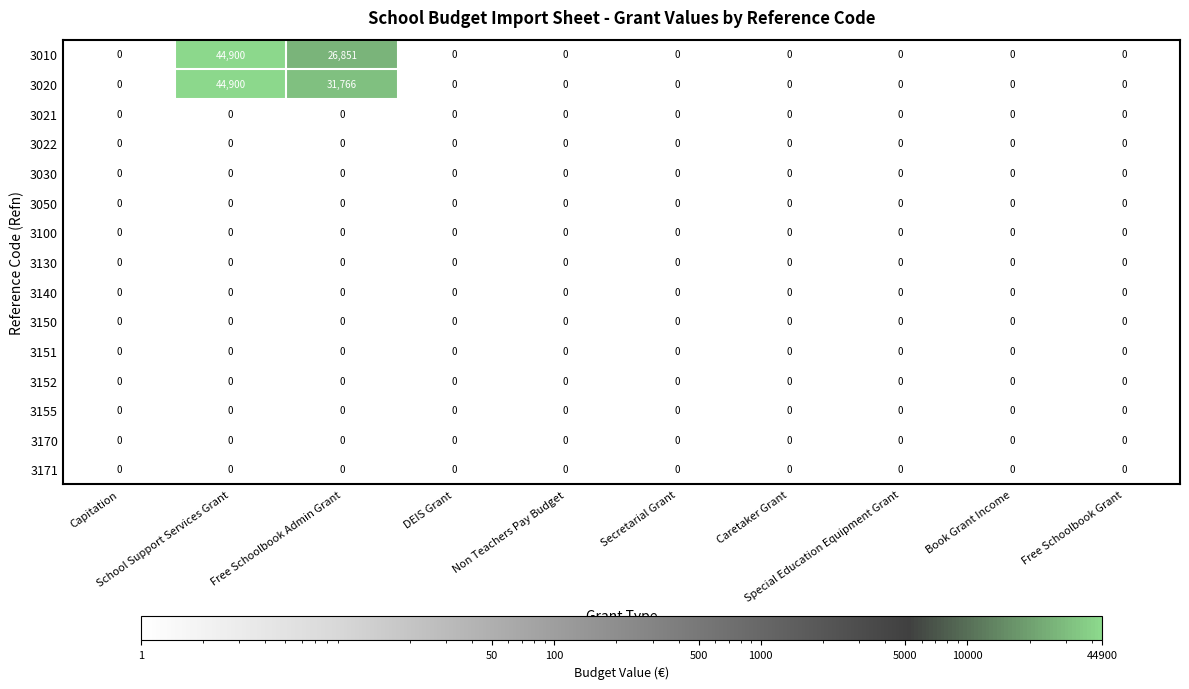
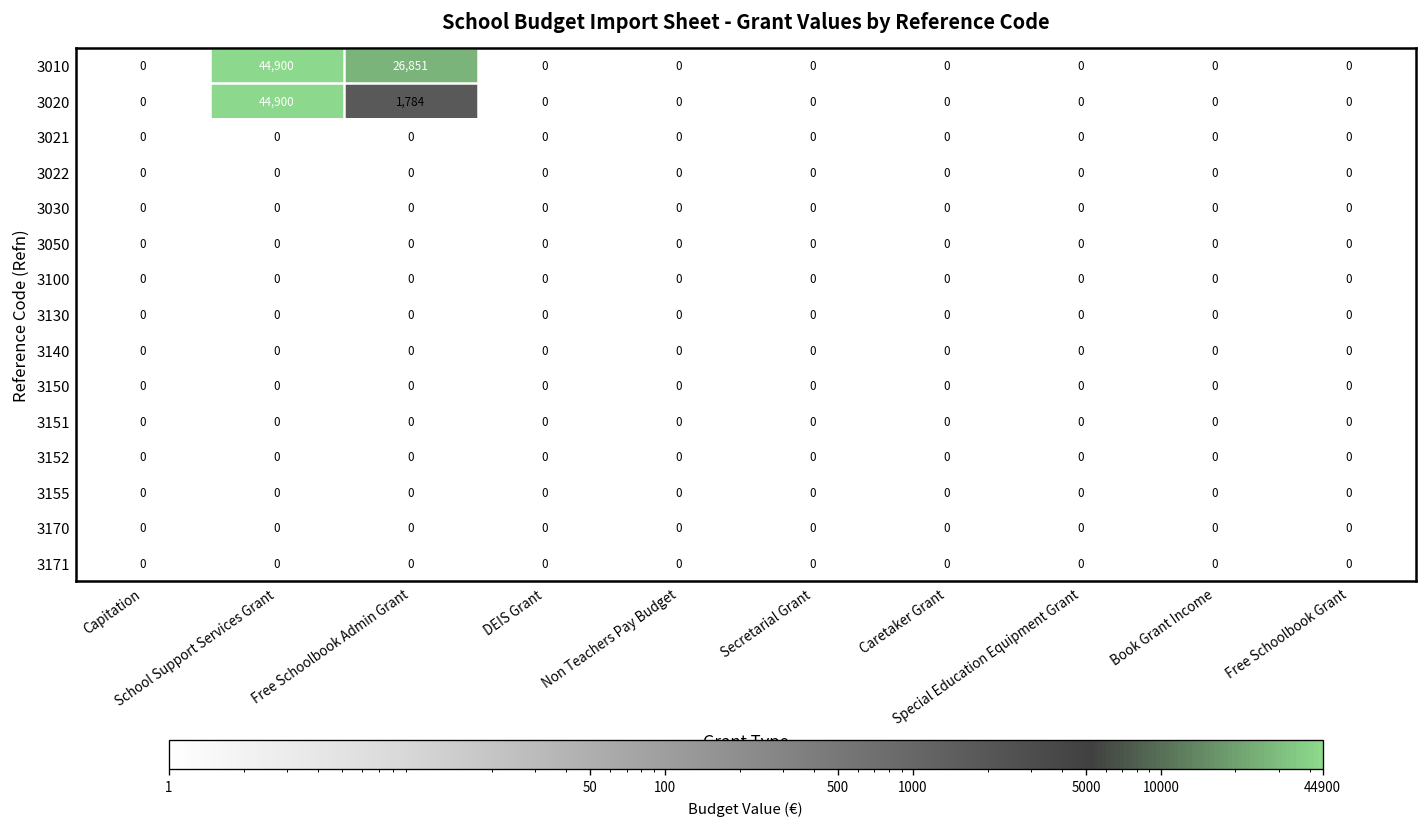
3020, Free Schoolbook Admin Grant: 31,766 -> 1,784
